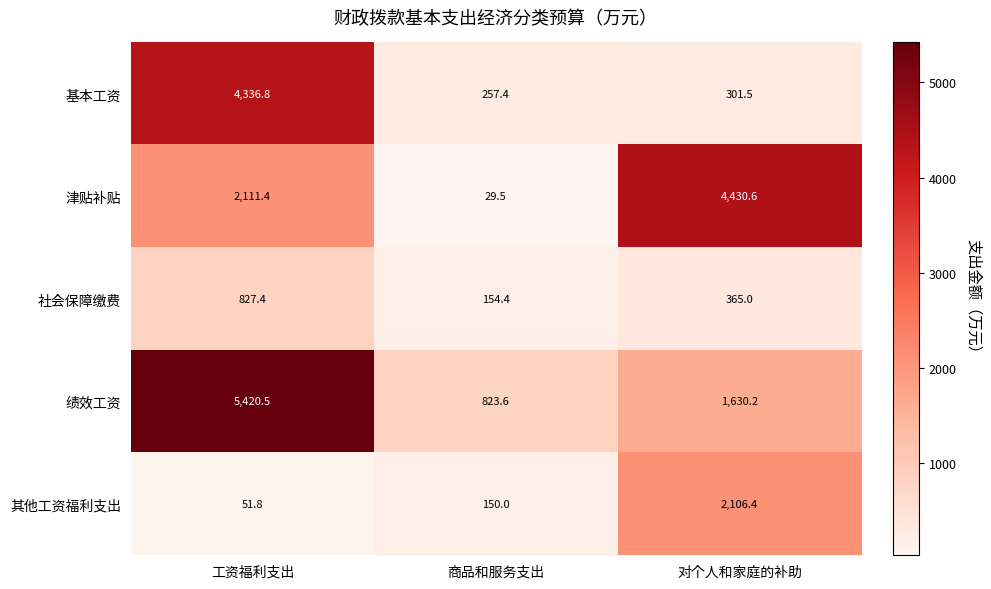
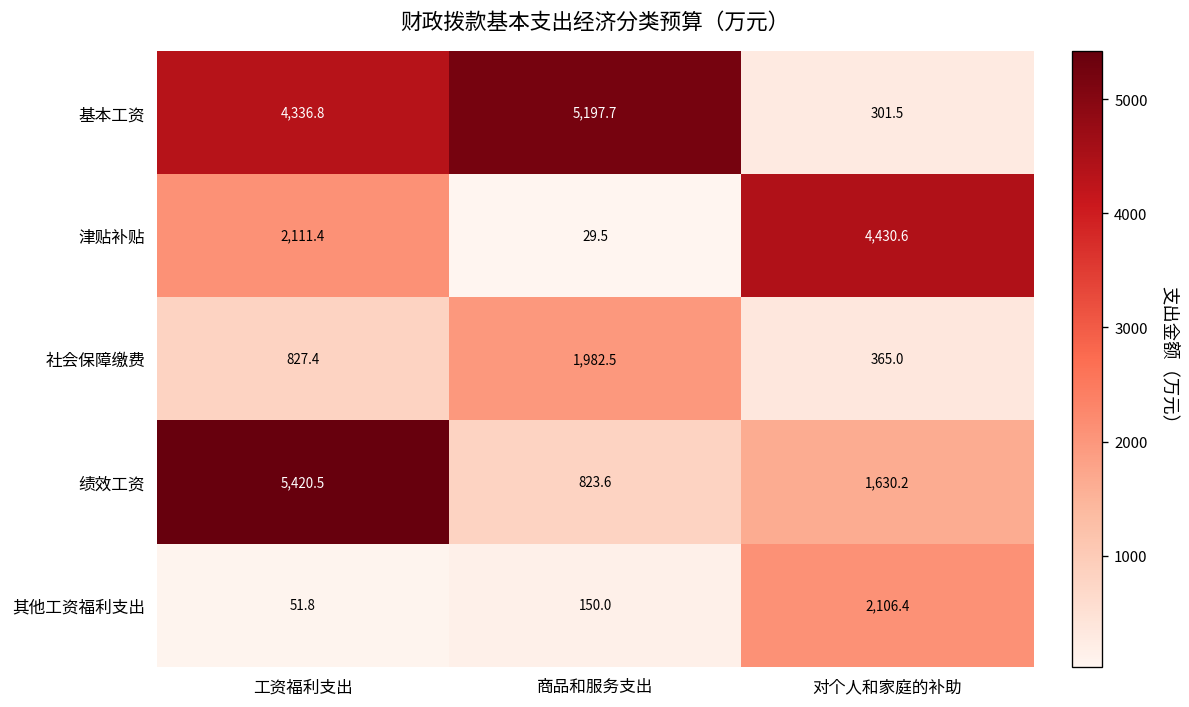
基本工资, 商品和服务支出: 257.4 -> 5,197.7
社会保障缴费, 商品和服务支出: 154.4 -> 1,982.5
